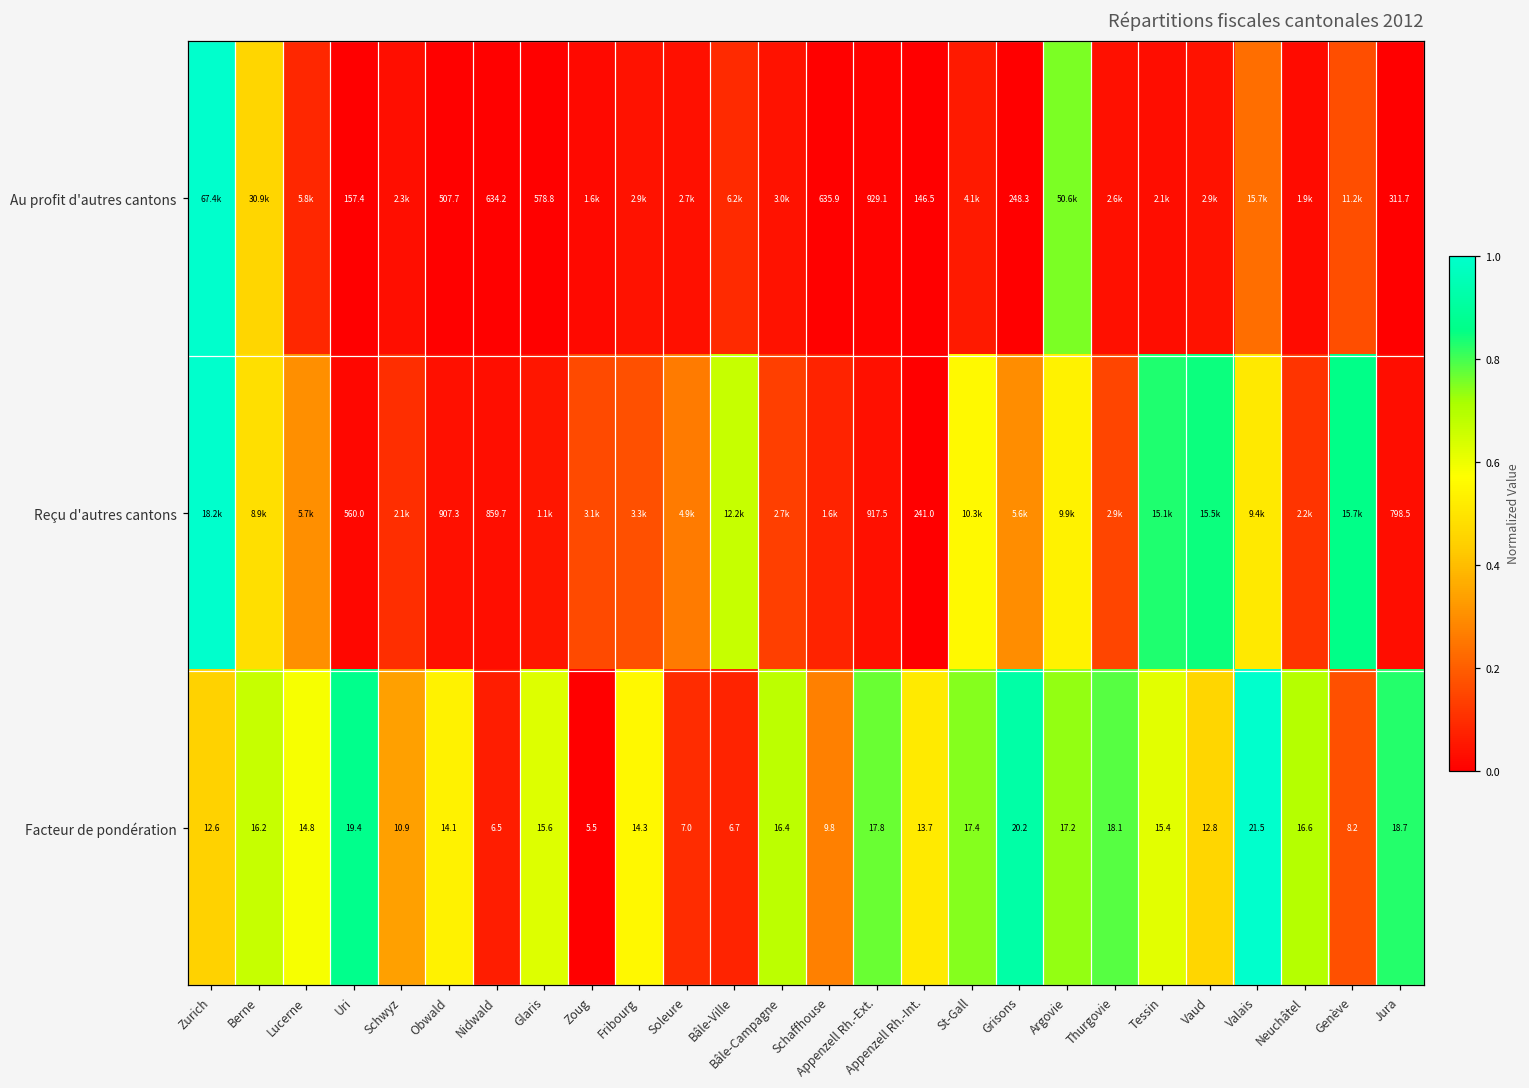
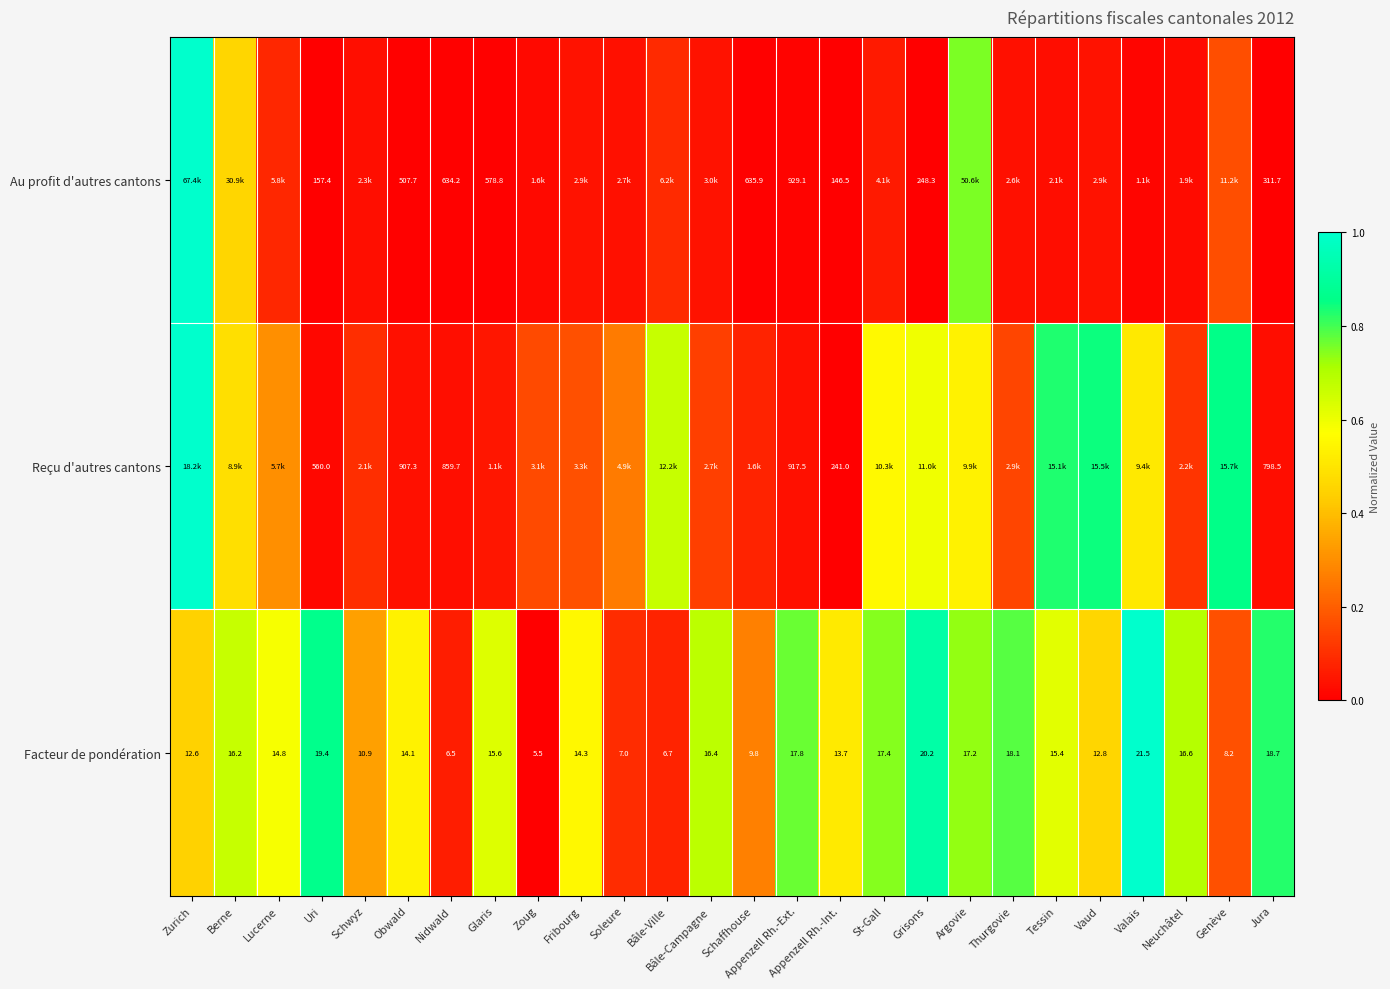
Au profit d'autres cantons, Valais: 15.7k -> 1.1k
Reçu d'autres cantons, Grisons: 5.6k -> 11.0k
